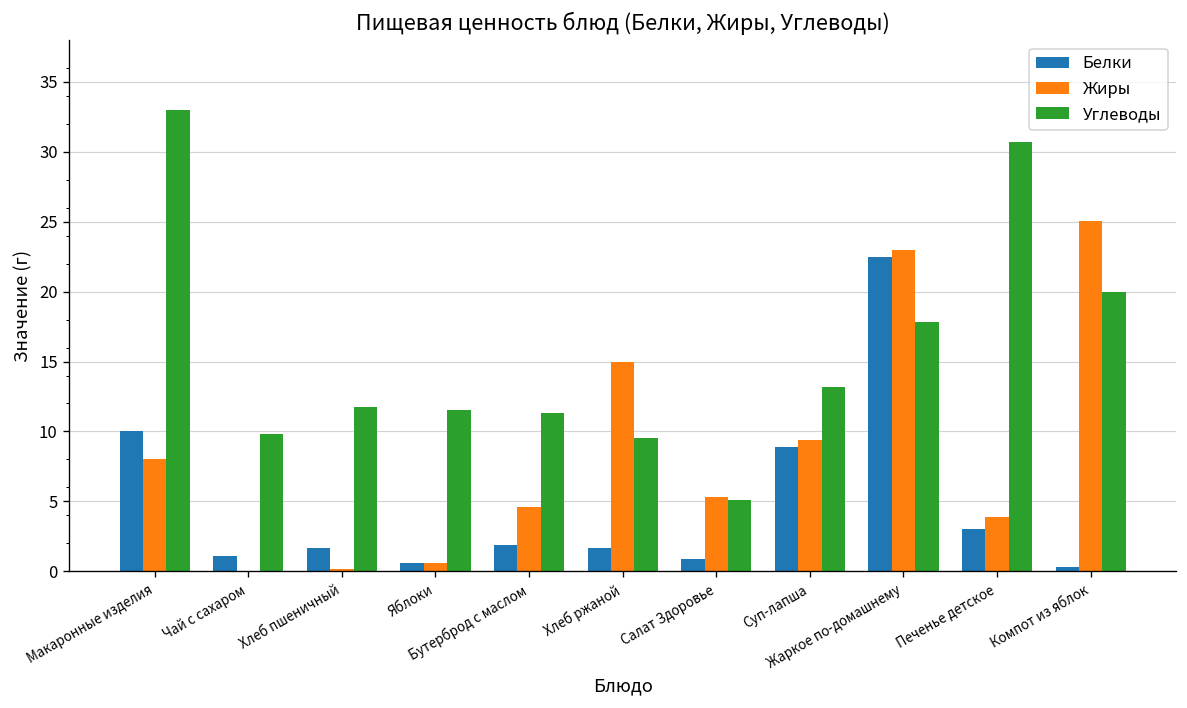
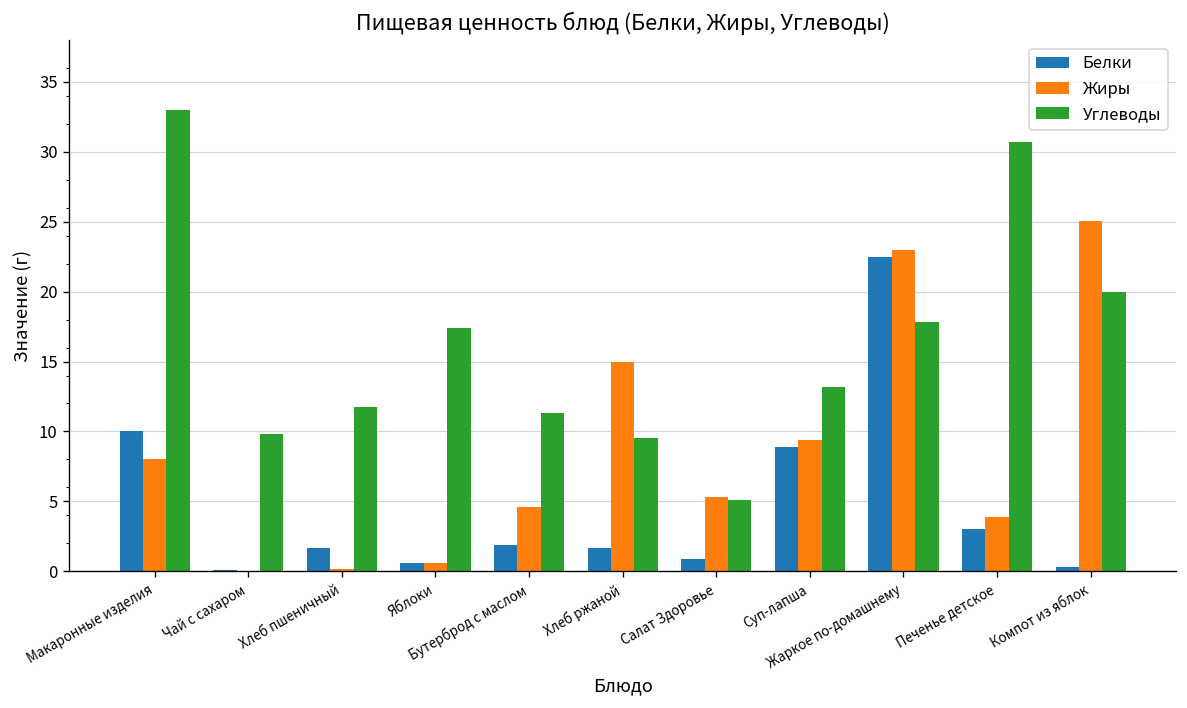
Белки, Чай с сахаром: 1.1 -> 0.1
Углеводы, Яблоки: 11.5 -> 17.4
